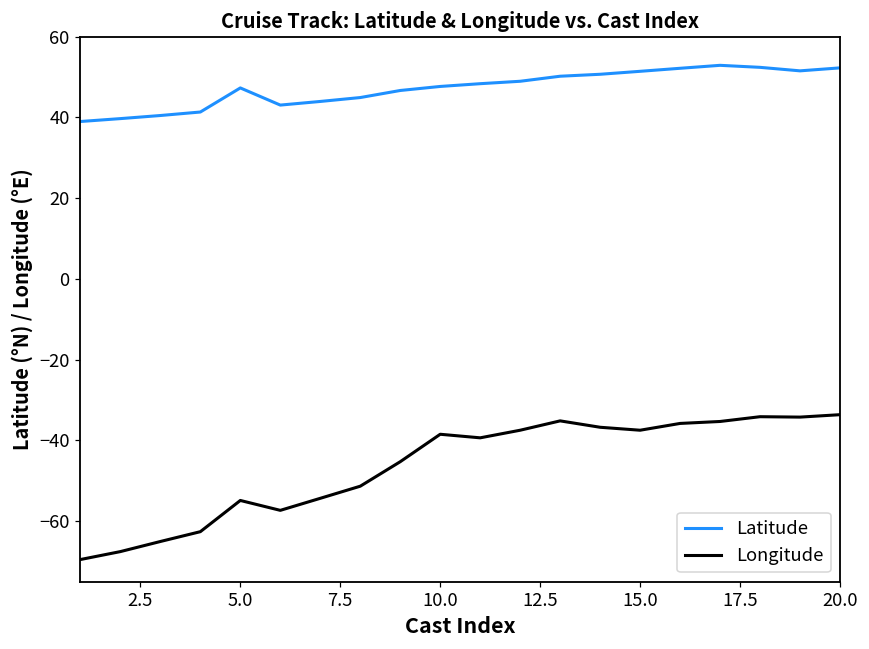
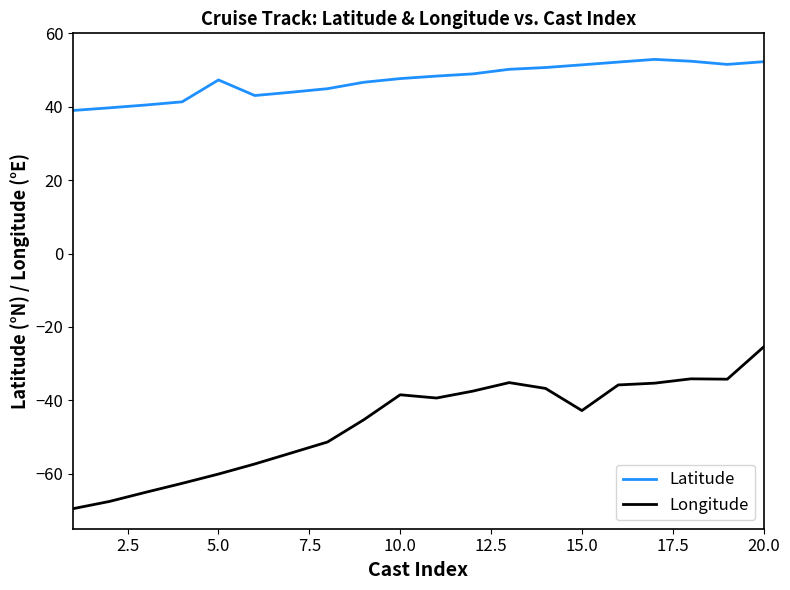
Longitude, 5.0: -55 -> -60
Longitude, 15.0: -38 -> -43
Longitude, 20.0: -34 -> -25
